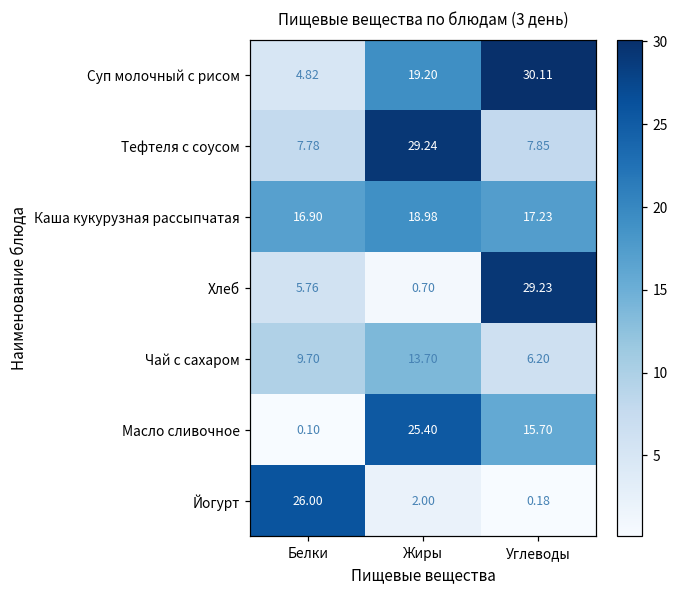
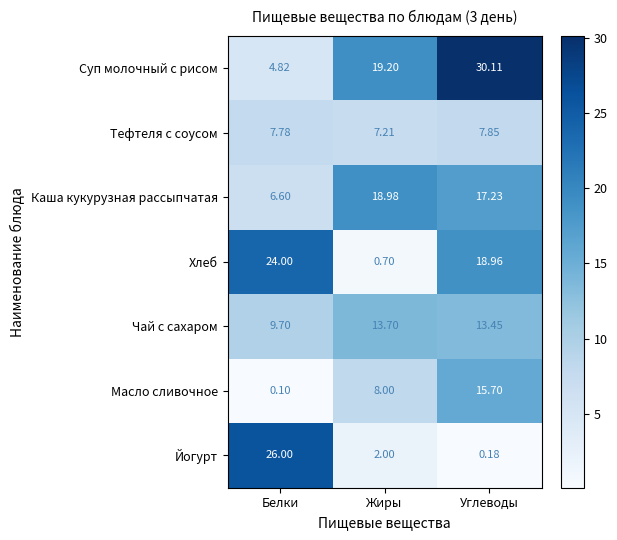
Тефтеля с соусом, Жиры: 29.24 -> 7.21
Каша кукурузная рассыпчатая, Белки: 16.90 -> 6.60
Хлеб, Белки: 5.76 -> 24.00
Хлеб, Углеводы: 29.23 -> 18.96
Чай с сахаром, Углеводы: 6.20 -> 13.45
Масло сливочное, Жиры: 25.40 -> 8.00
